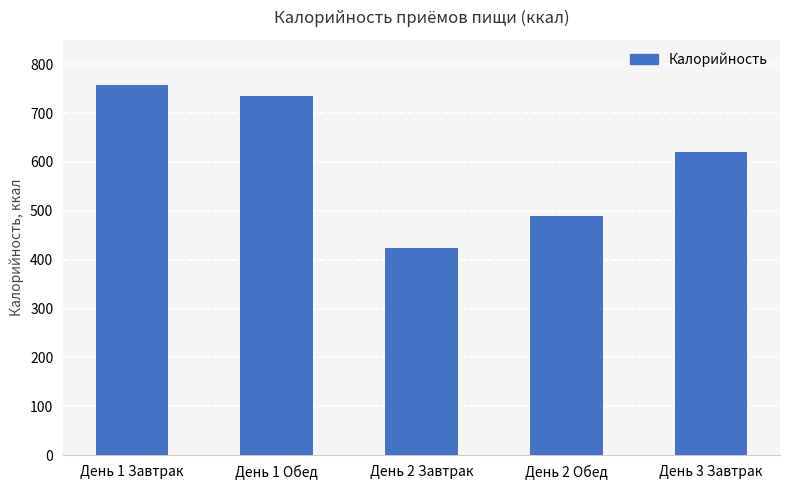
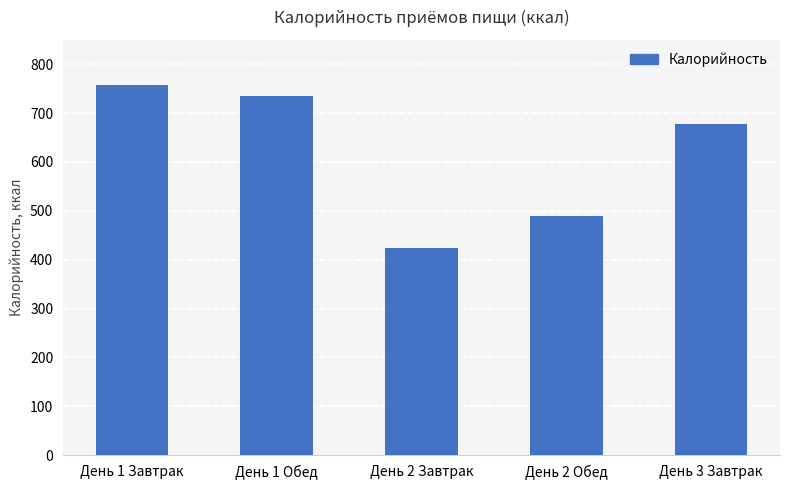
День 3 Завтрак: 620 -> 680
